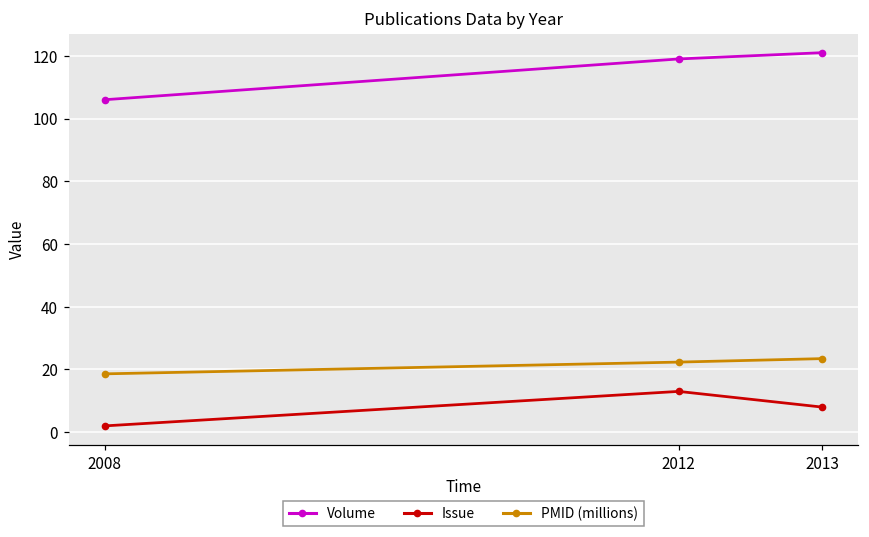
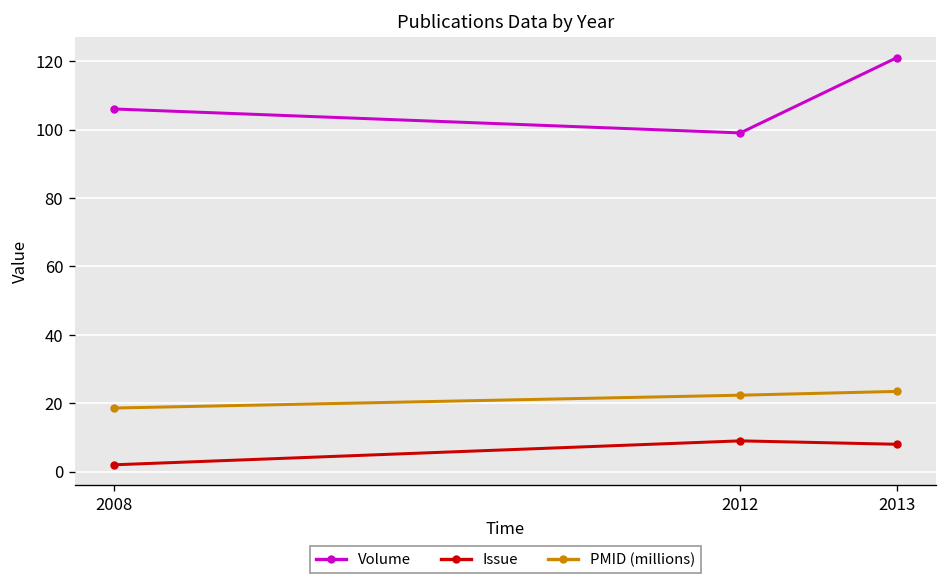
Volume, 2012: 119 -> 99
Issue, 2012: 13 -> 9
